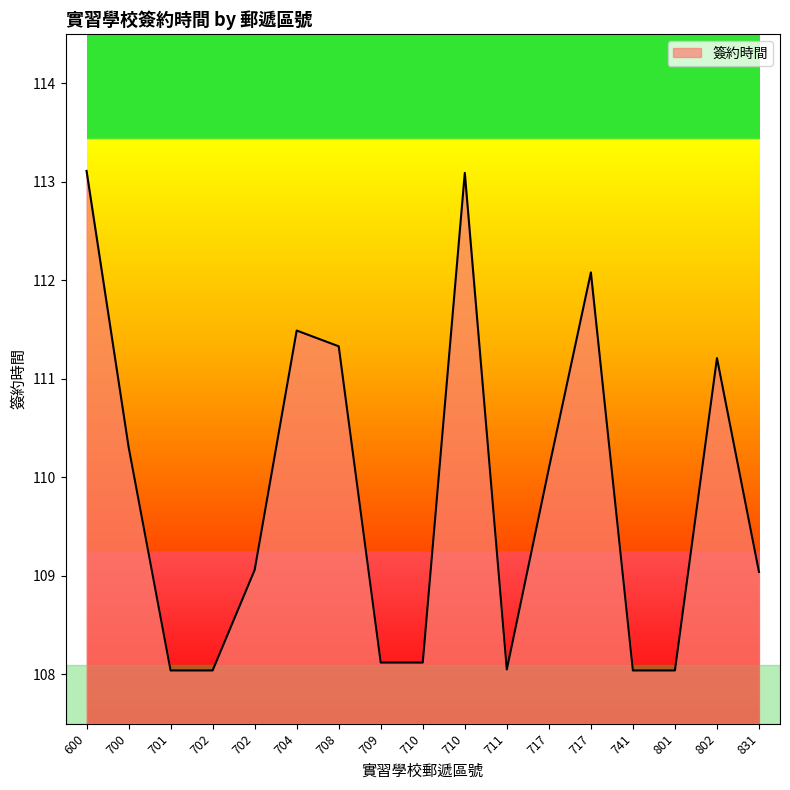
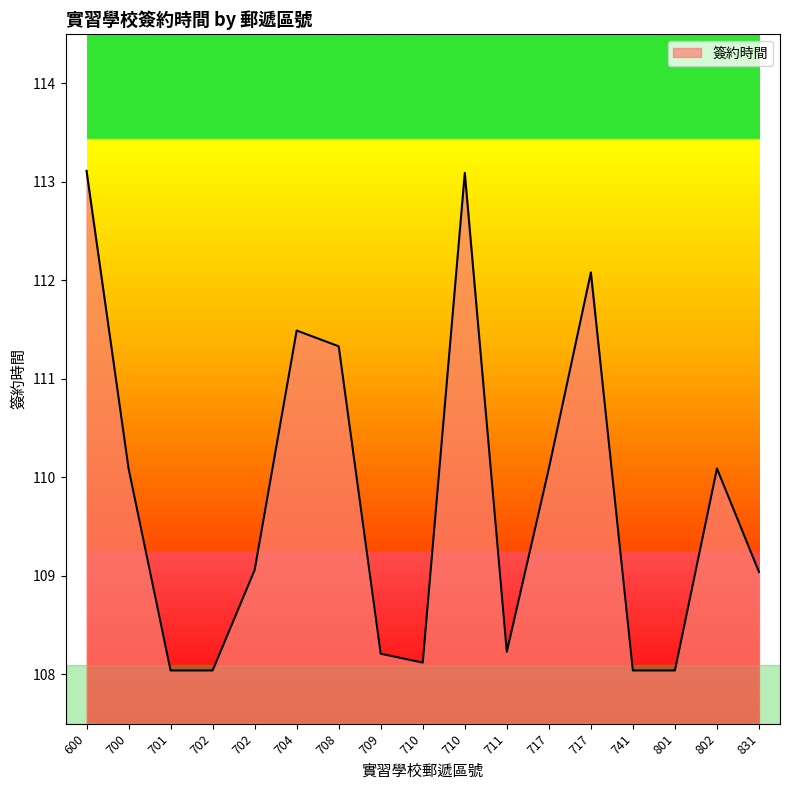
700: 110.3 -> 110.1
709: 108.1 -> 108.2
711: 108.1 -> 108.2
802: 111.2 -> 110.1
